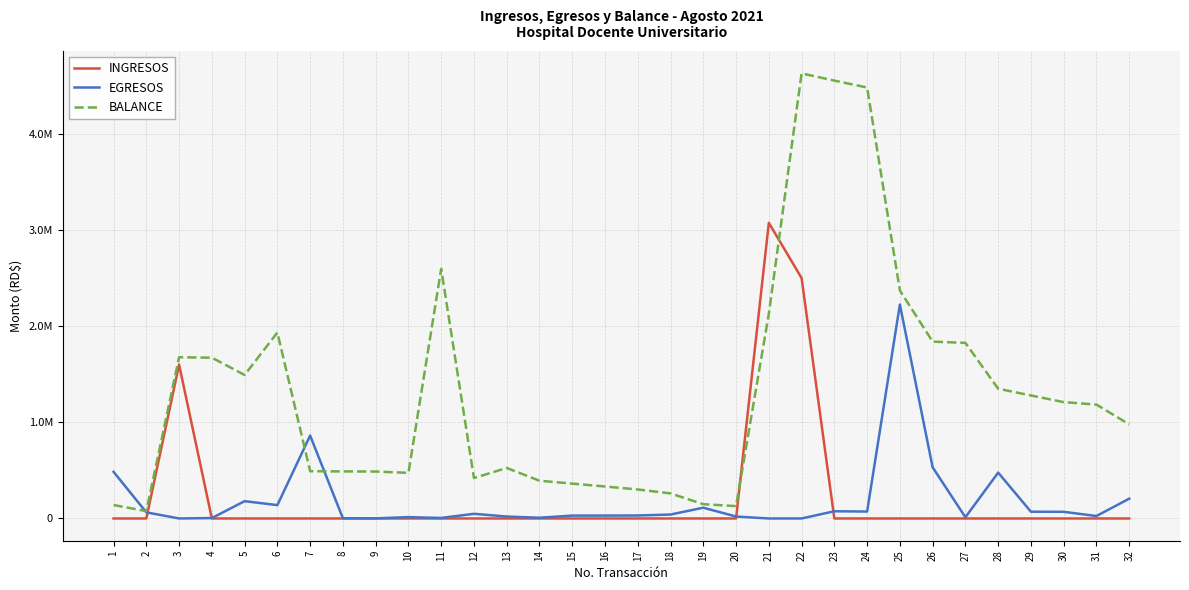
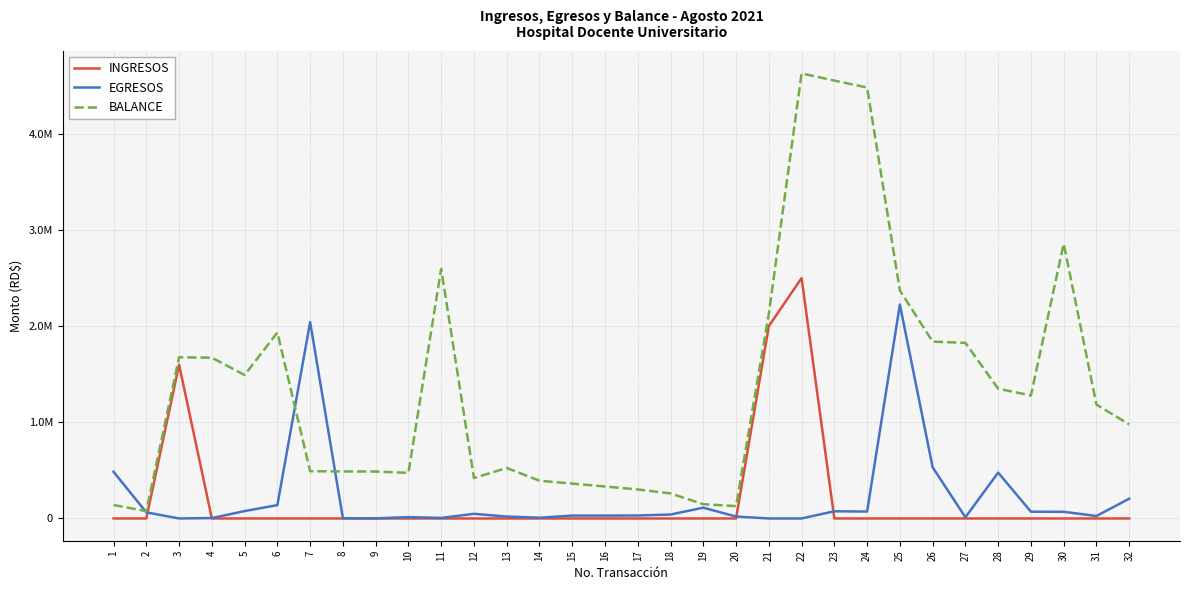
EGRESOS, 5: 200000 -> 100000
EGRESOS, 7: 900000 -> 2000000
INGRESOS, 21: 3100000 -> 2000000
BALANCE, 30: 1200000 -> 2900000
